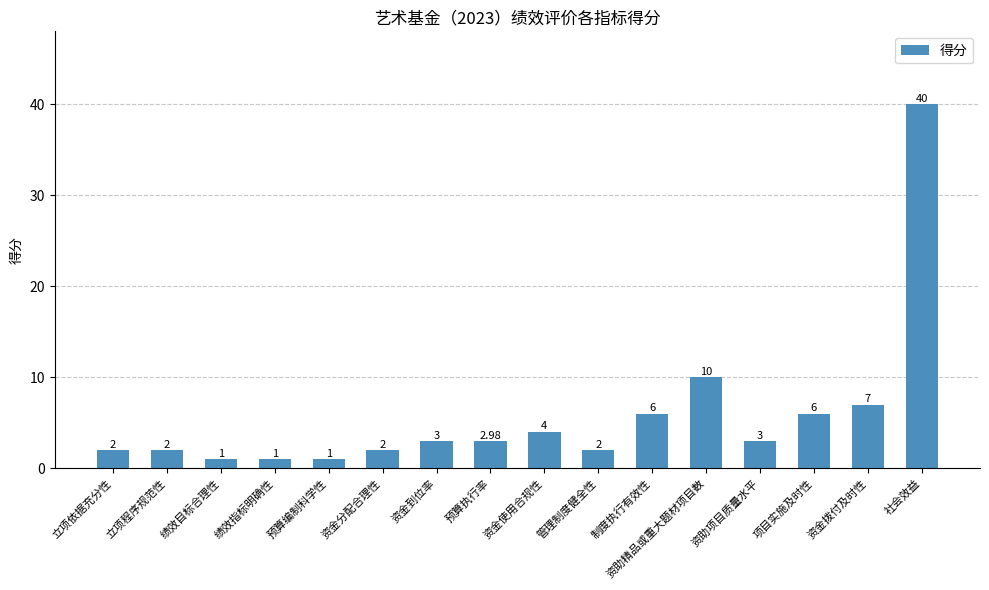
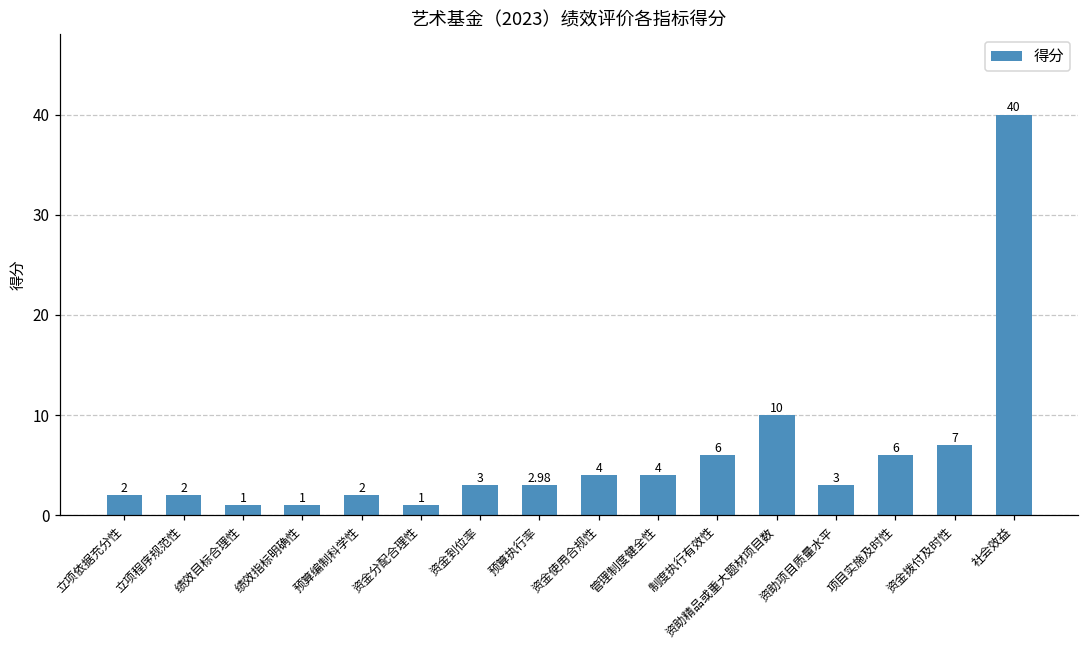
预算编制科学性: 1 -> 2
资金分配合理性: 2 -> 1
管理制度健全性: 2 -> 4
